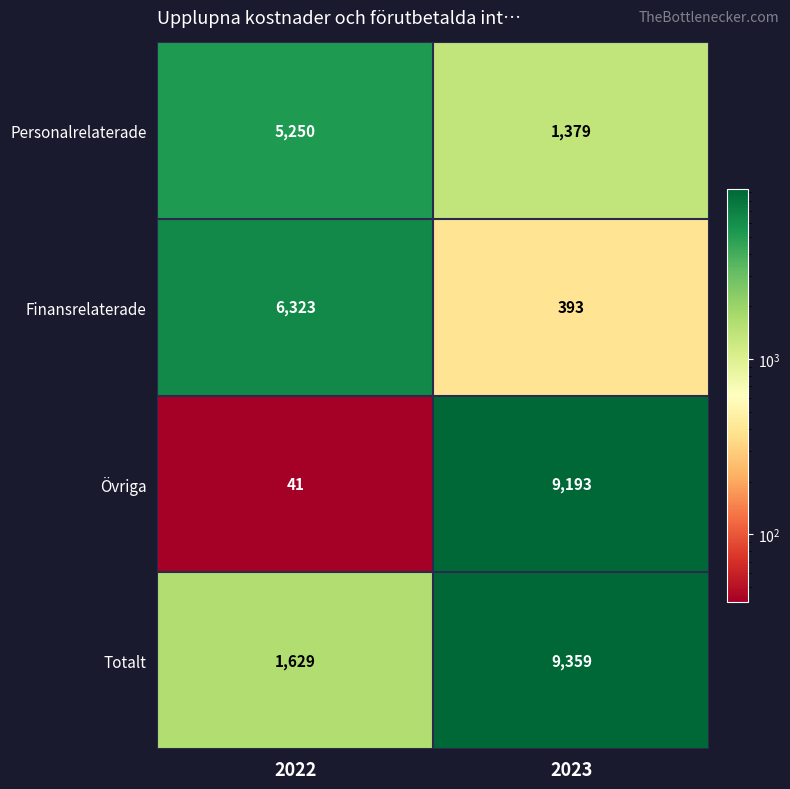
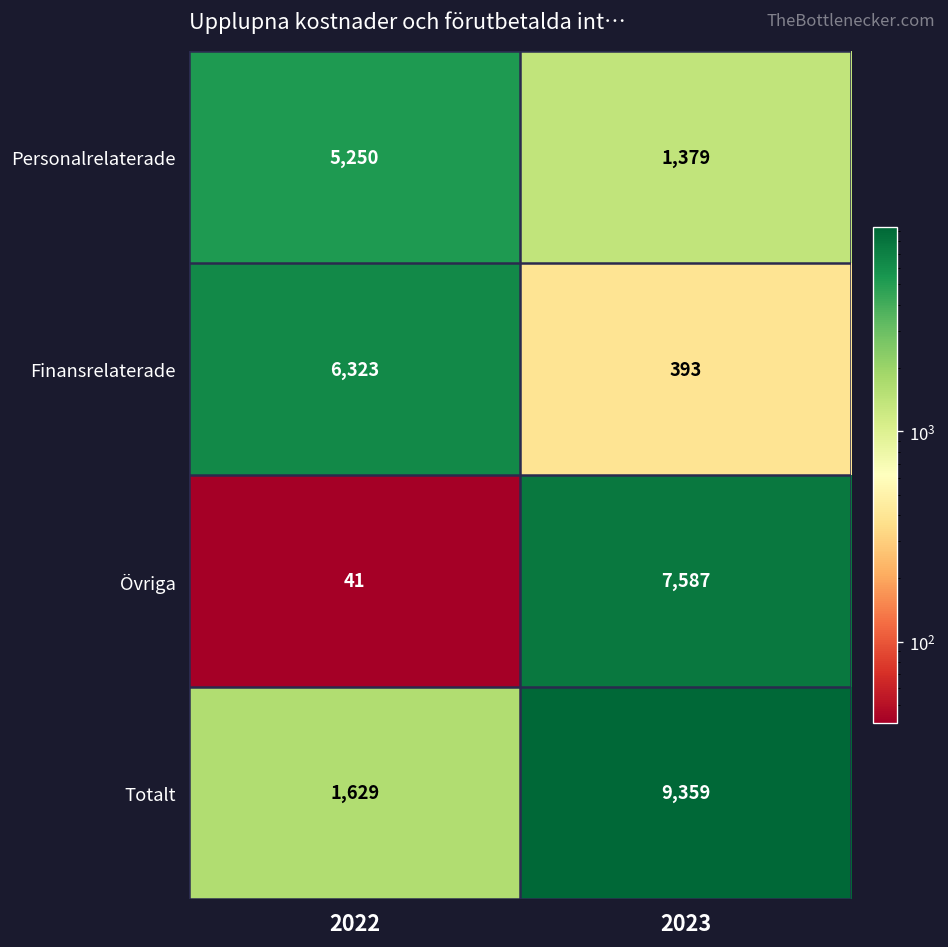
Övriga, 2023: 9,193 -> 7,587
